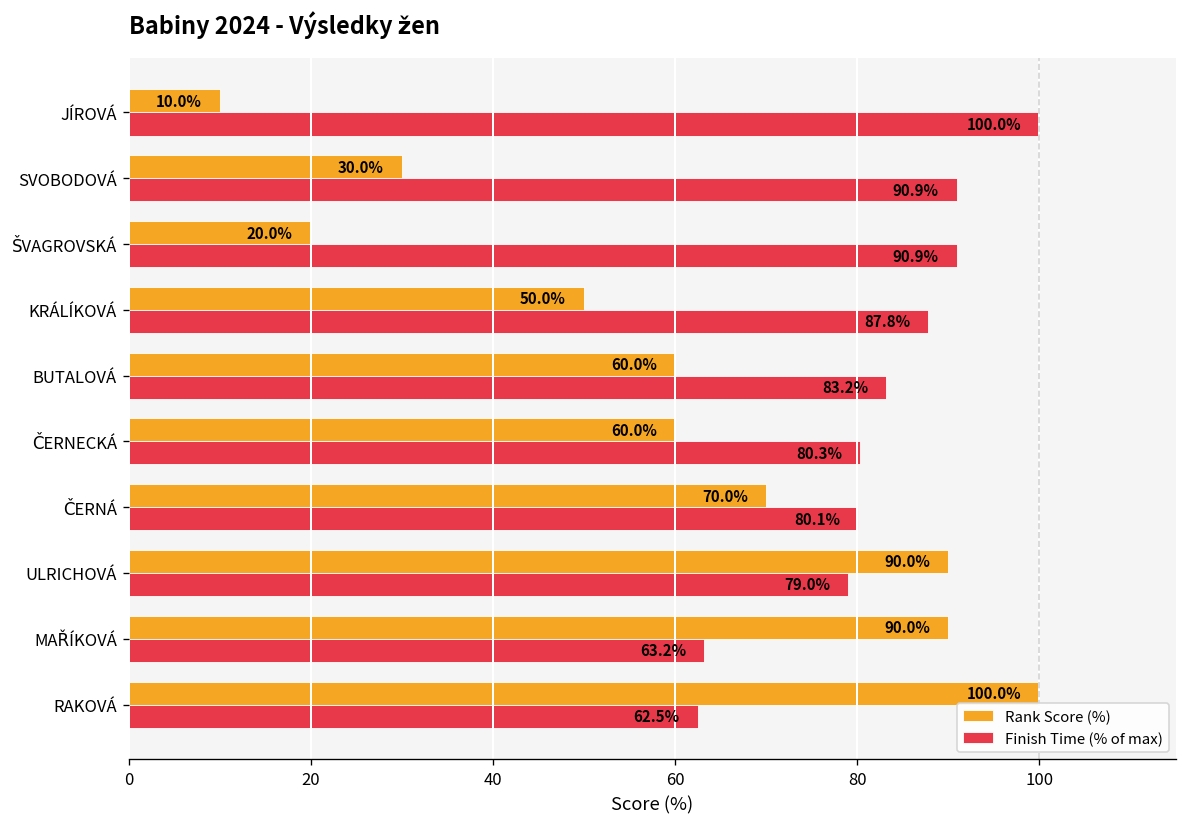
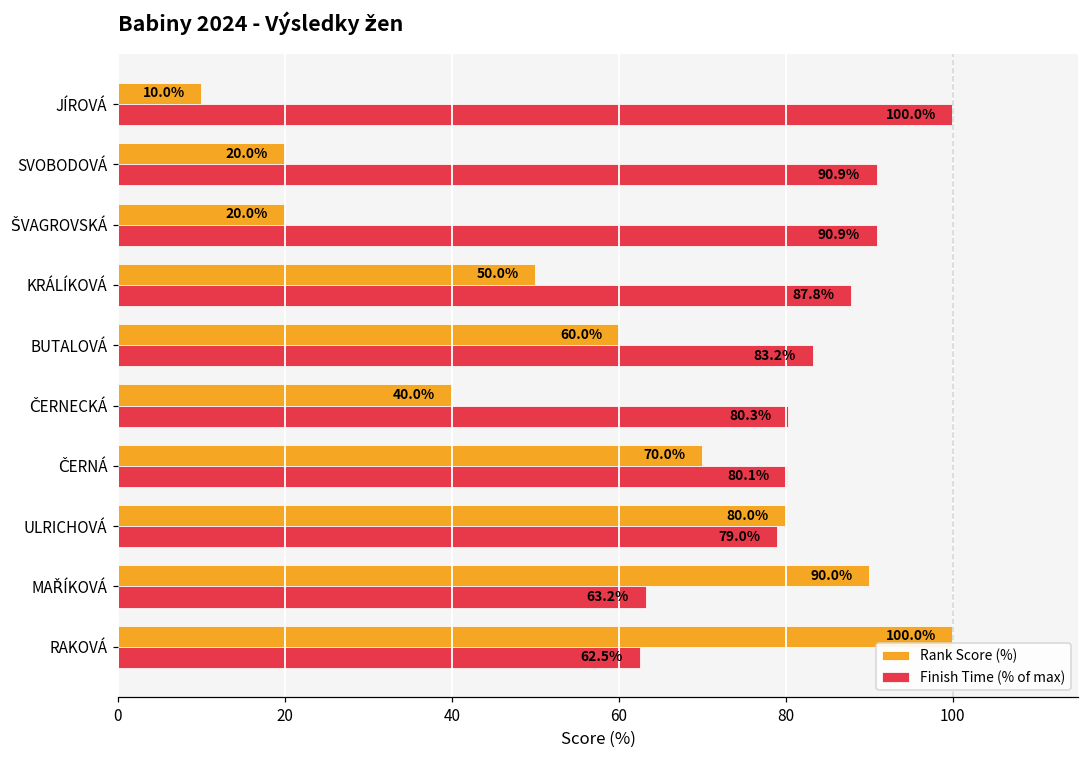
Rank Score (%), SVOBODOVÁ: 30.0% -> 20.0%
Rank Score (%), ČERNECKÁ: 60.0% -> 40.0%
Rank Score (%), ULRICHOVÁ: 90.0% -> 80.0%
